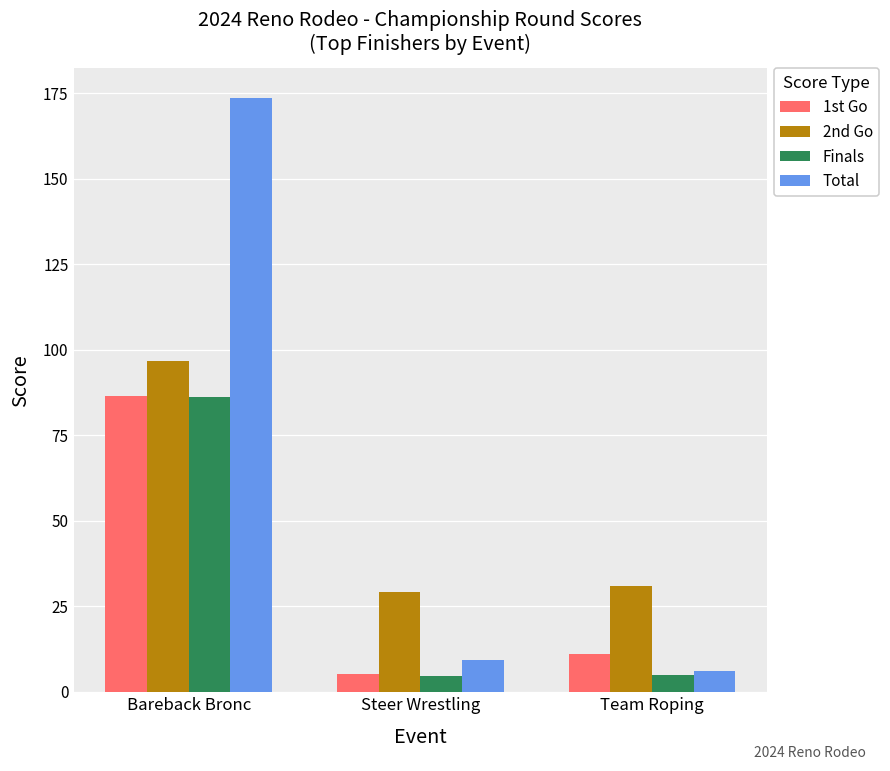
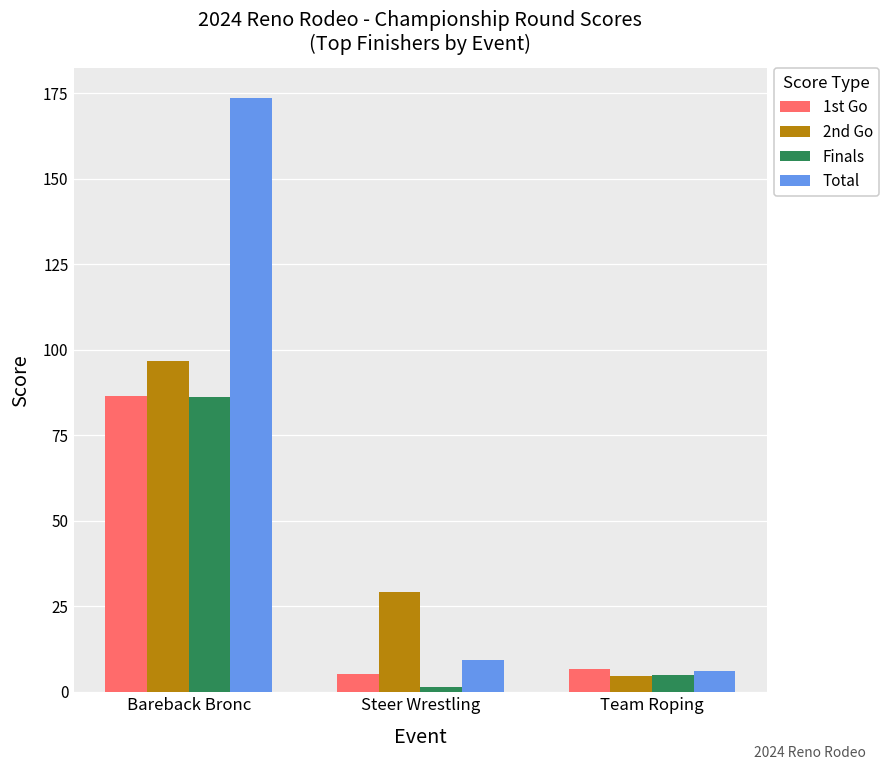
Finals, Steer Wrestling: 5 -> 1
1st Go, Team Roping: 11 -> 7
2nd Go, Team Roping: 31 -> 5
